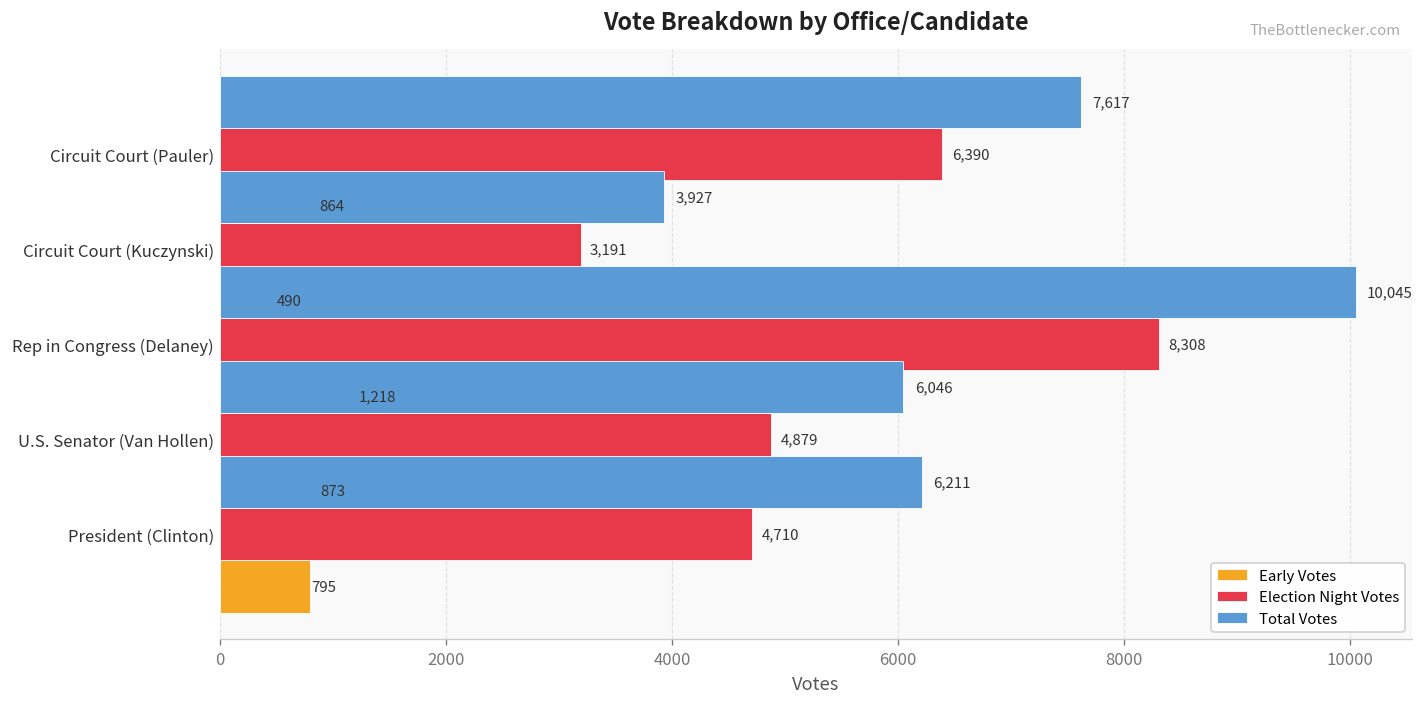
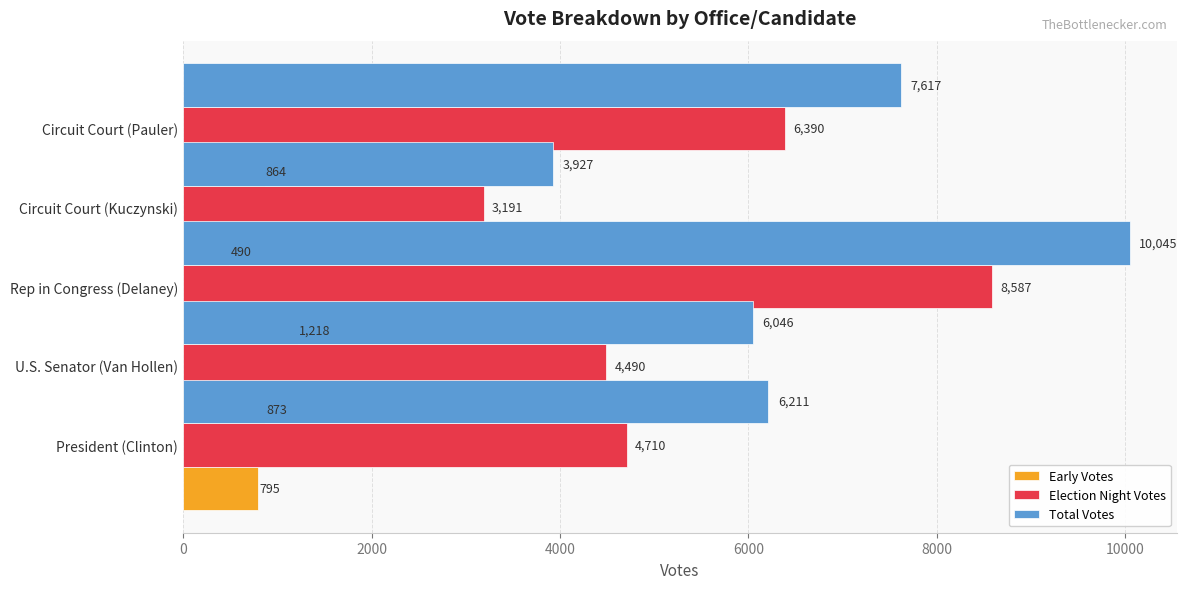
Election Night Votes, Rep in Congress (Delaney): 8,308 -> 8,587
Election Night Votes, U.S. Senator (Van Hollen): 4,879 -> 4,490
